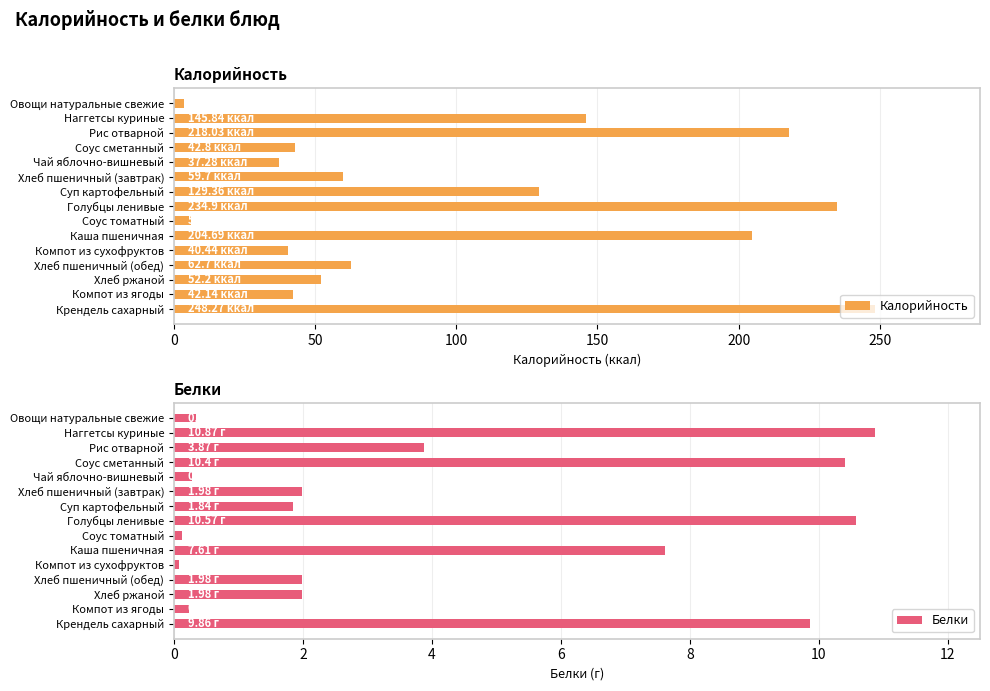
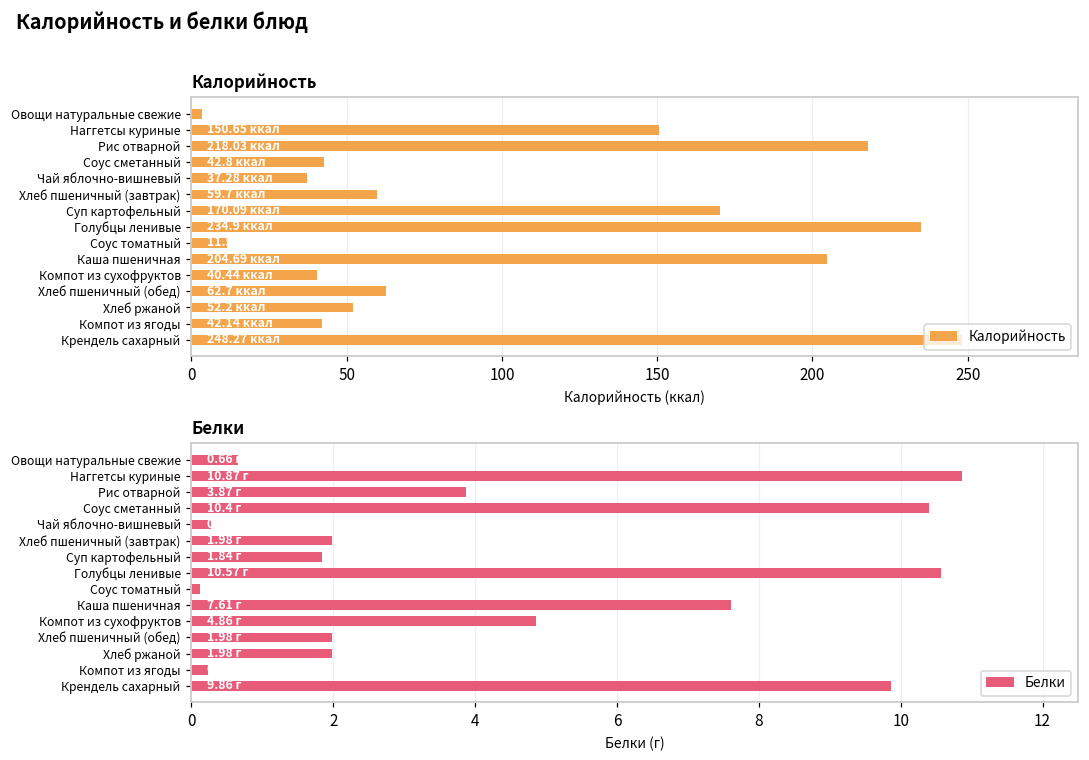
Калорийность, Наггетсы куриные: 145.84 -> 150.65
Калорийность, Суп картофельный: 129.36 -> 170.09
Калорийность, Соус томатный: 6 -> 12
Белки, Овощи натуральные свежие: 0.3 -> 0.7
Белки, Компот из сухофруктов: 0.1 -> 4.9
